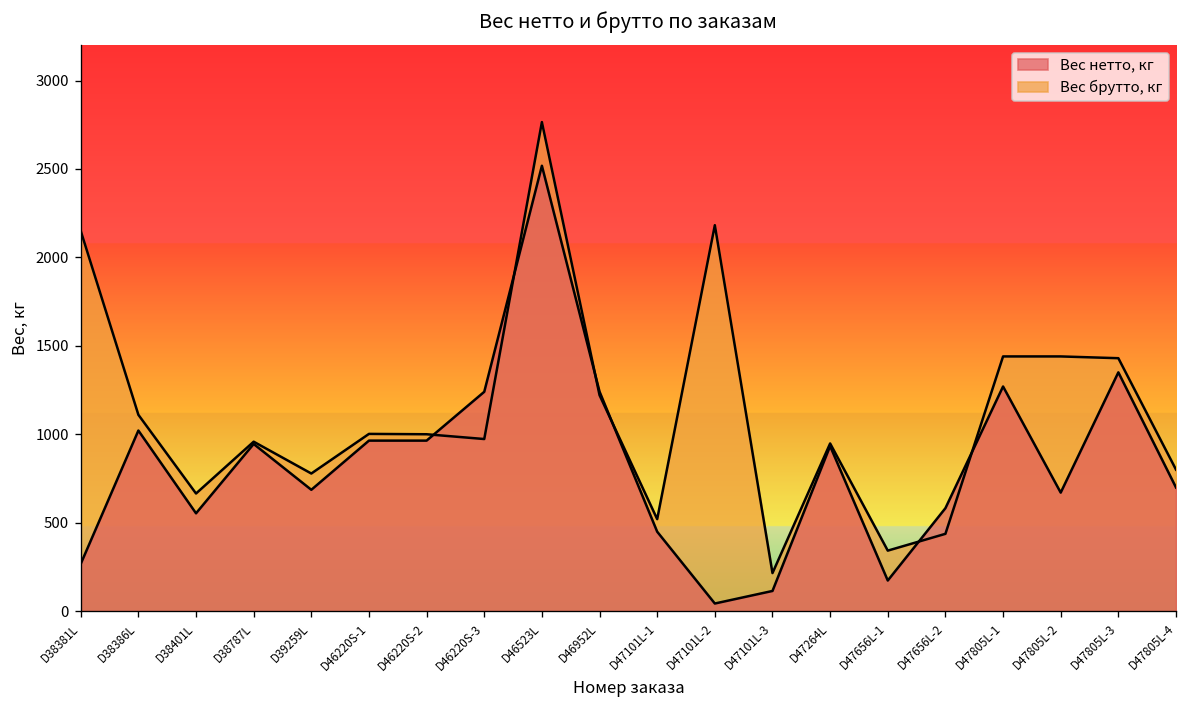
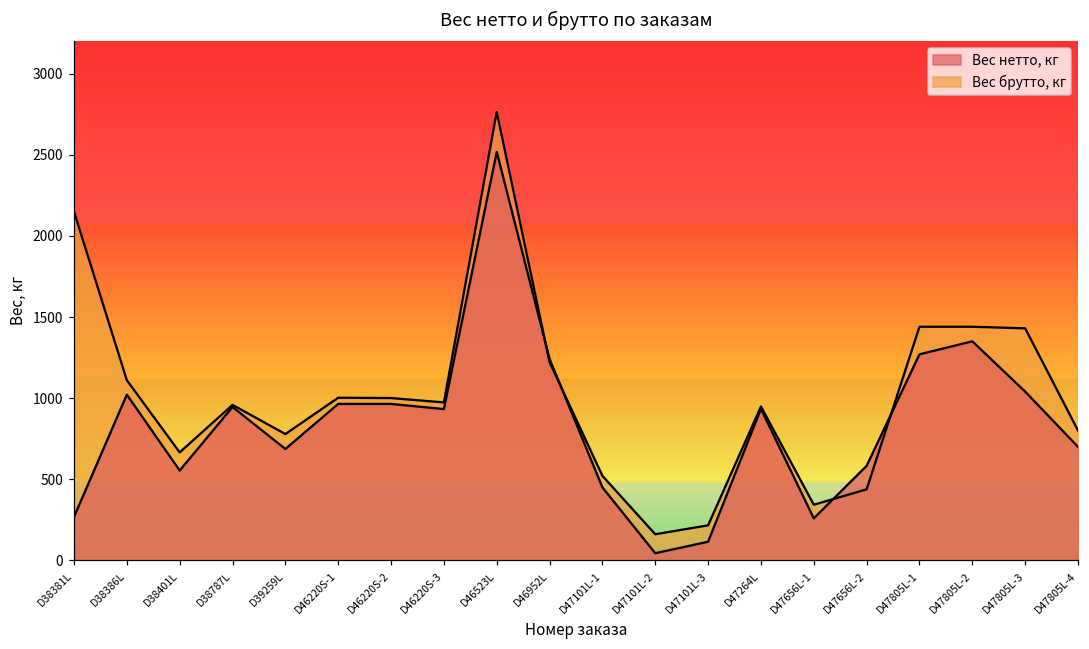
Вес нетто, кг, D46220S-3: 1240 -> 930
Вес брутто, кг, D47101L-2: 2180 -> 160
Вес нетто, кг, D47656L-1: 170 -> 260
Вес нетто, кг, D47805L-2: 670 -> 1350
Вес нетто, кг, D47805L-3: 1350 -> 1040
